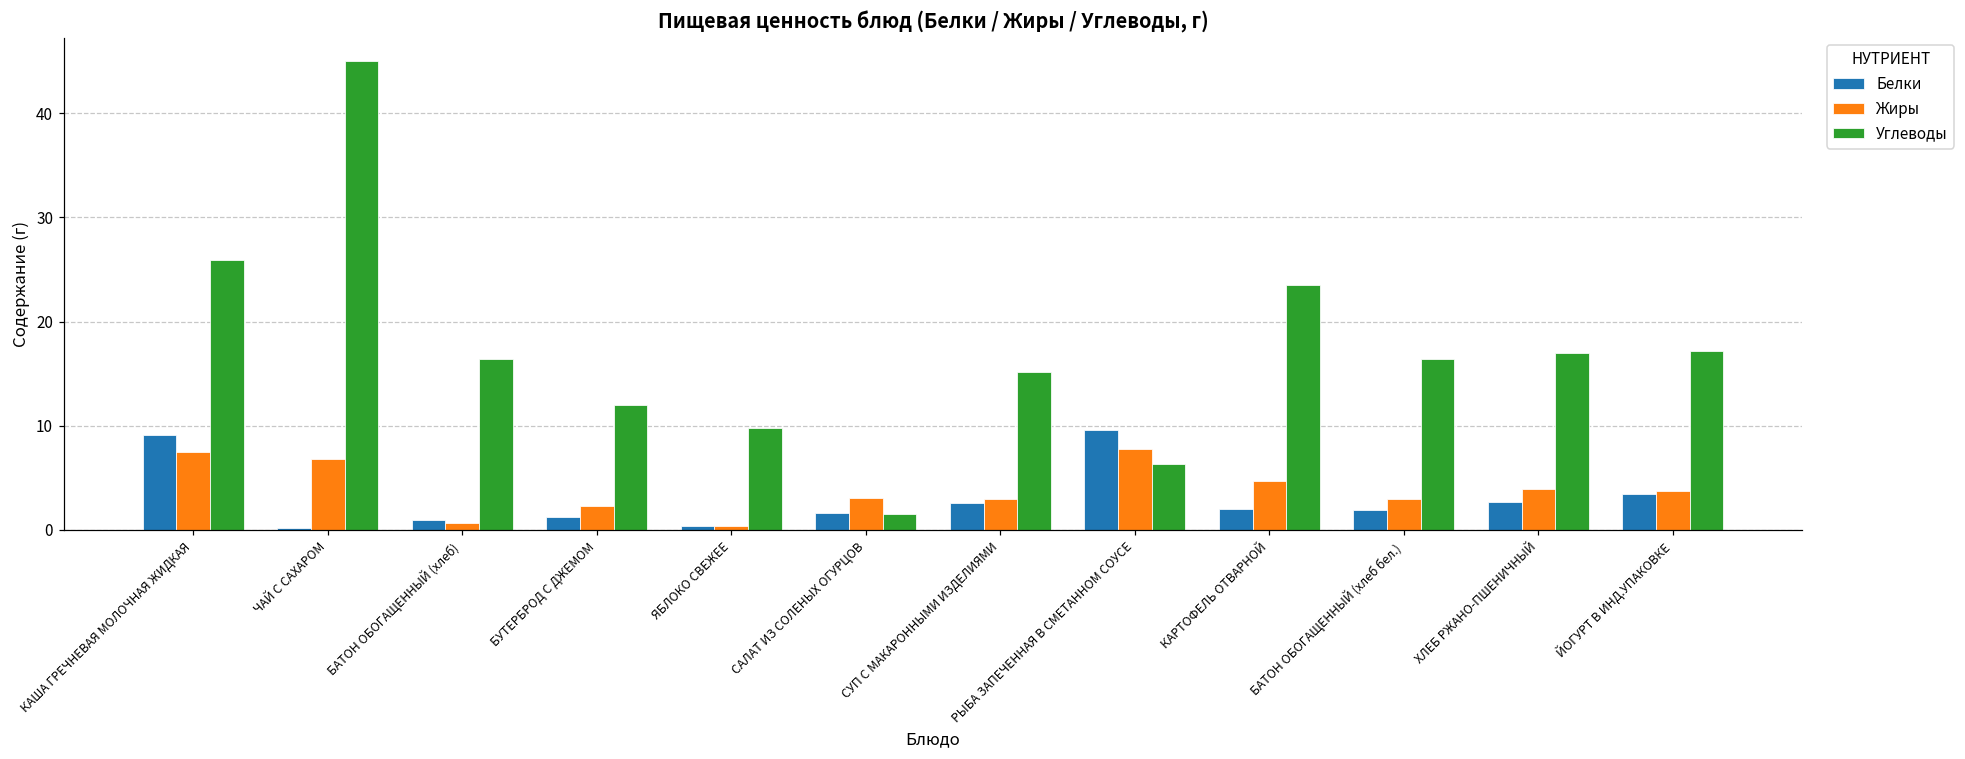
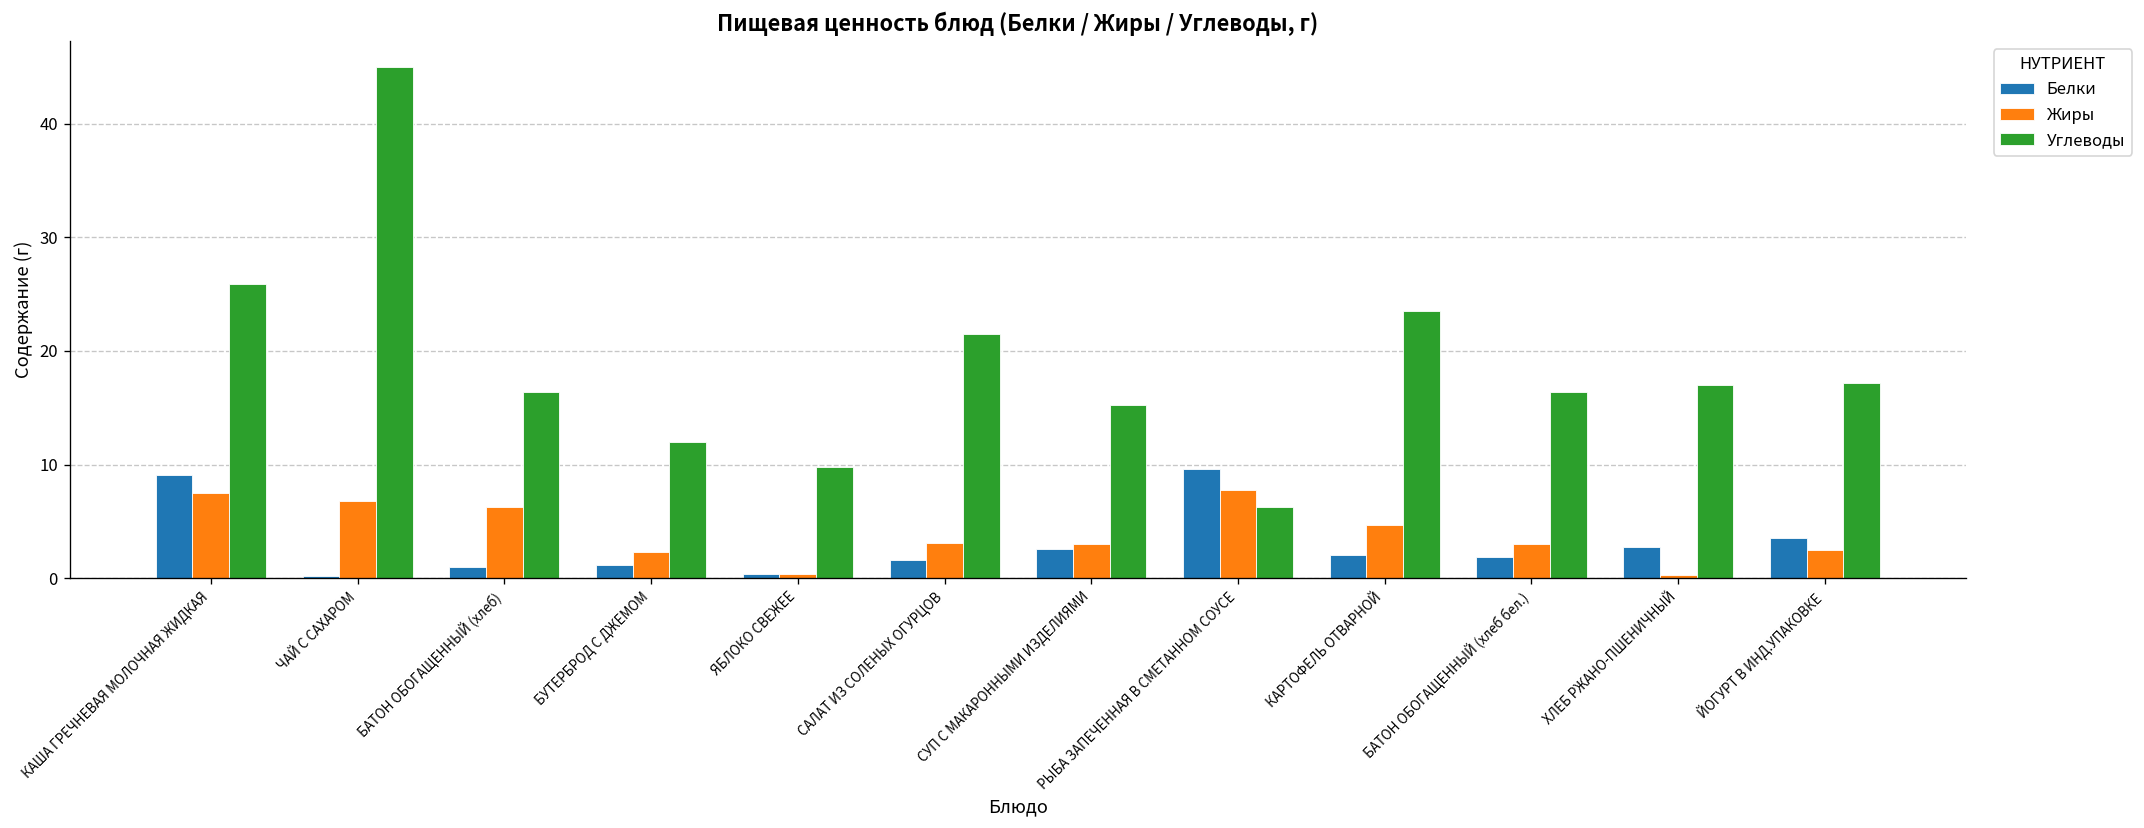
Жиры, БАТОН ОБОГАЩЕННЫЙ (хлеб): 1 -> 6
Углеводы, САЛАТ ИЗ СОЛЕНЫХ ОГУРЦОВ: 2 -> 21
Жиры, ХЛЕБ РЖАНО-ПШЕНИЧНЫЙ: 4 -> 0
Жиры, ЙОГУРТ В ИНД.УПАКОВКЕ: 4 -> 3
